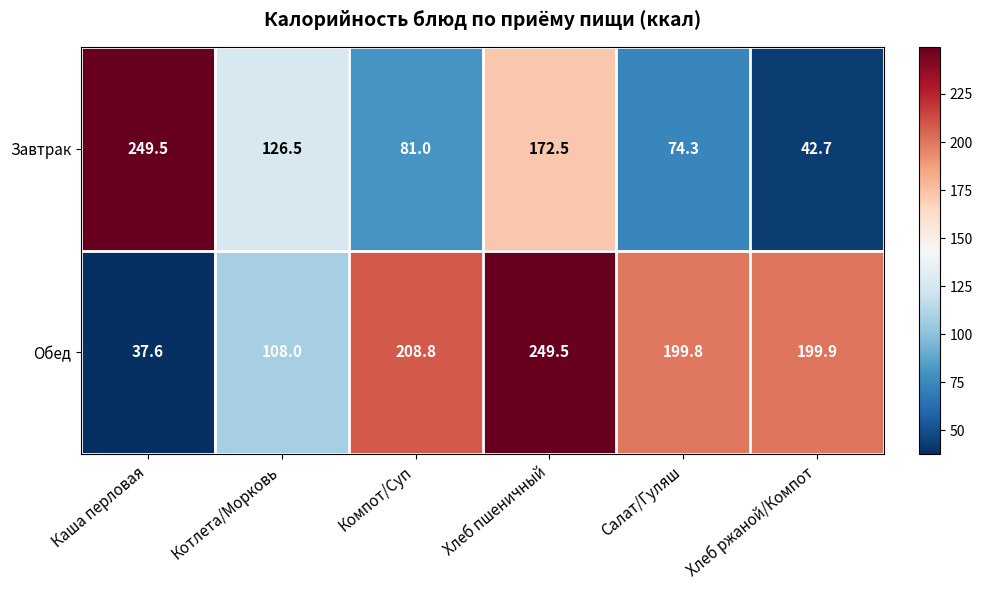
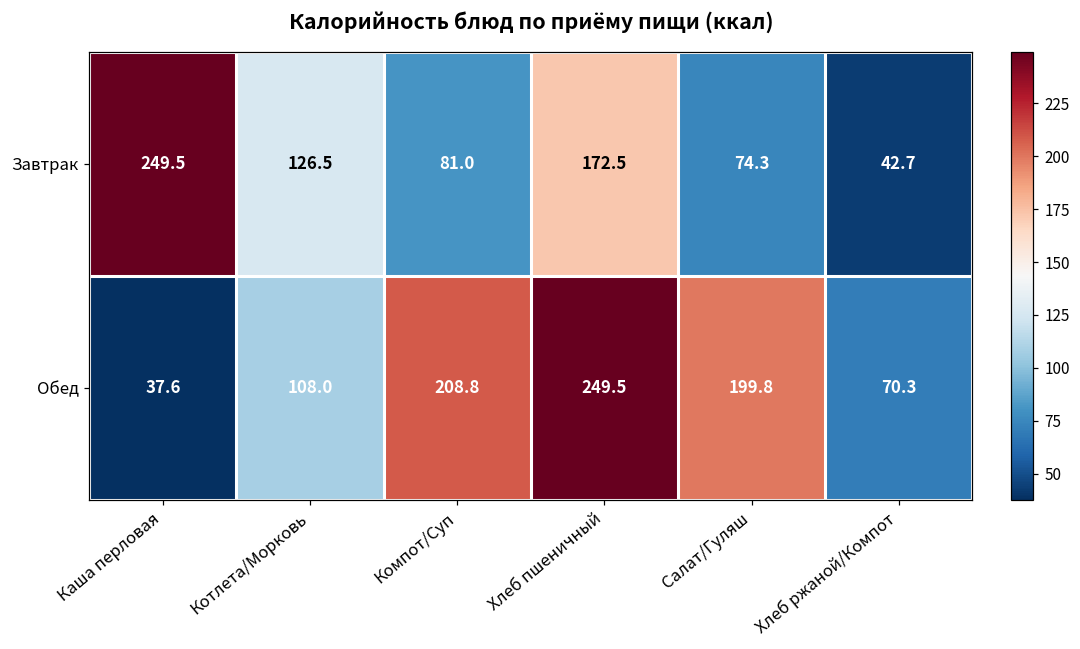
Обед, Хлеб ржаной/Компот: 199.9 -> 70.3
